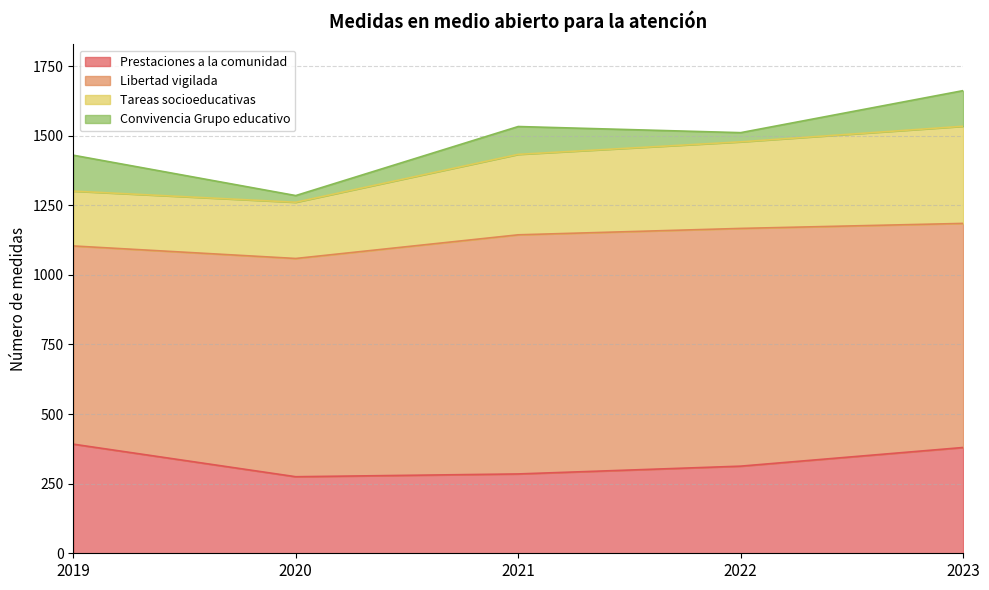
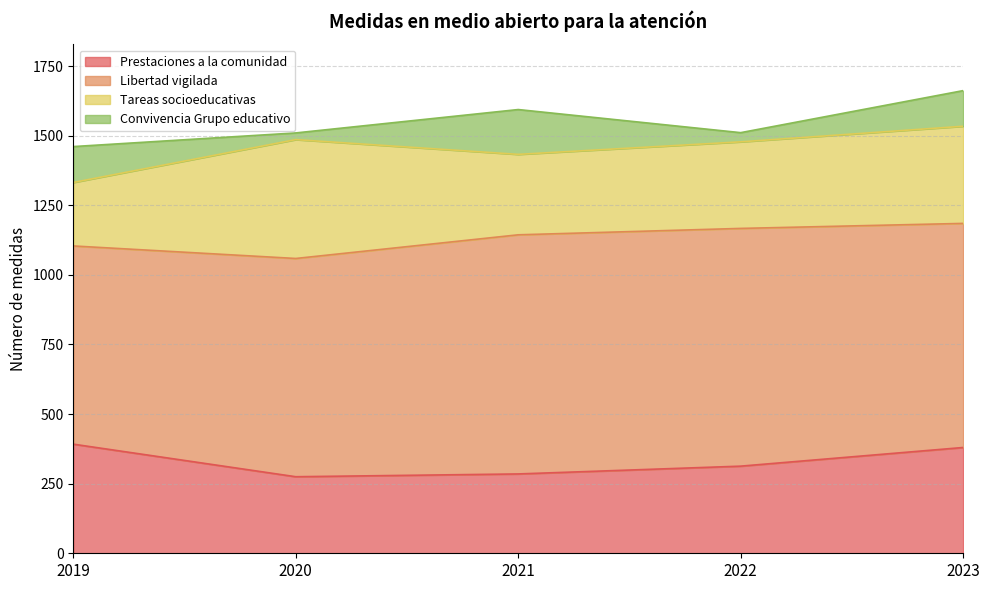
Tareas socioeducativas, 2019: 200 -> 230
Tareas socioeducativas, 2020: 200 -> 430
Convivencia Grupo educativo, 2021: 100 -> 160
